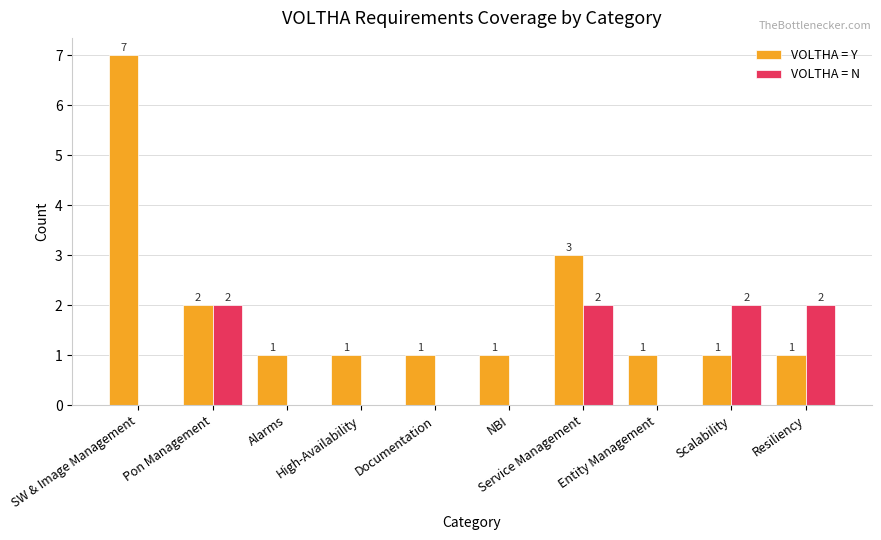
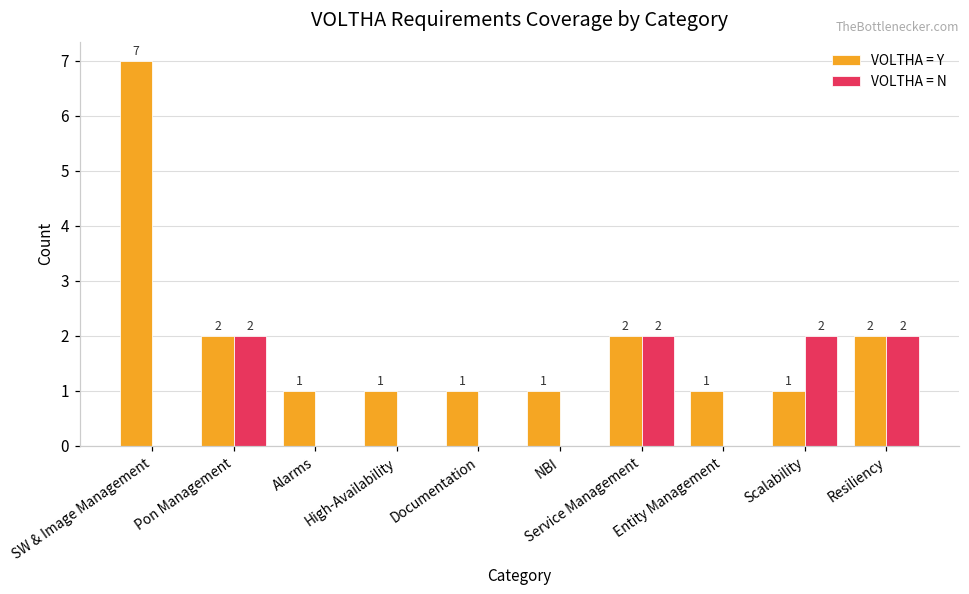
VOLTHA = Y, Service Management: 3 -> 2
VOLTHA = Y, Resiliency: 1 -> 2
